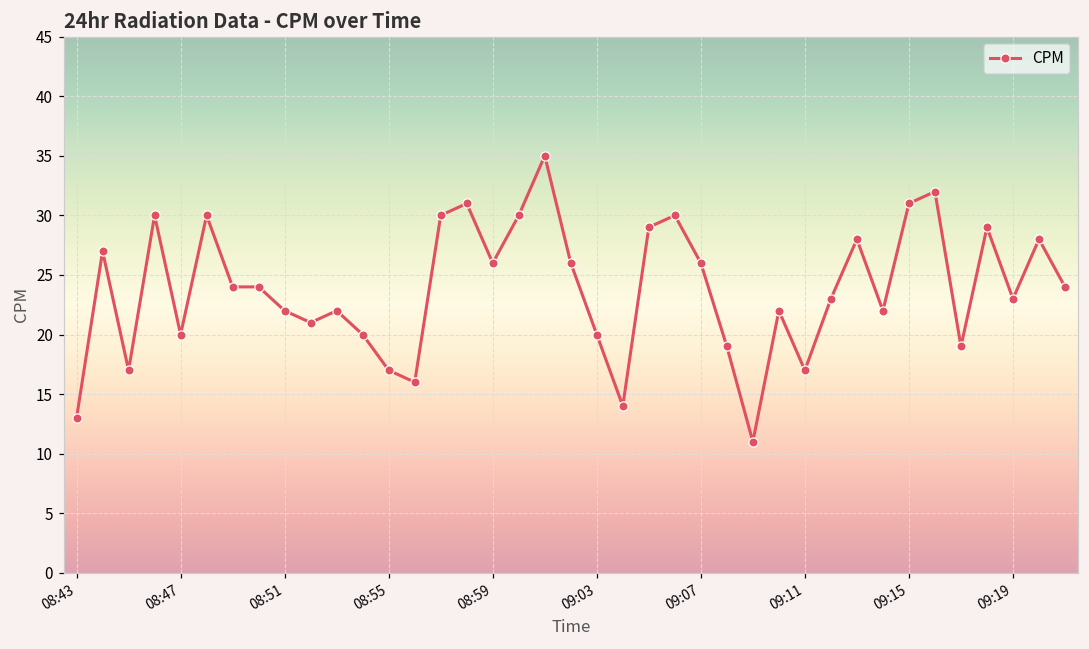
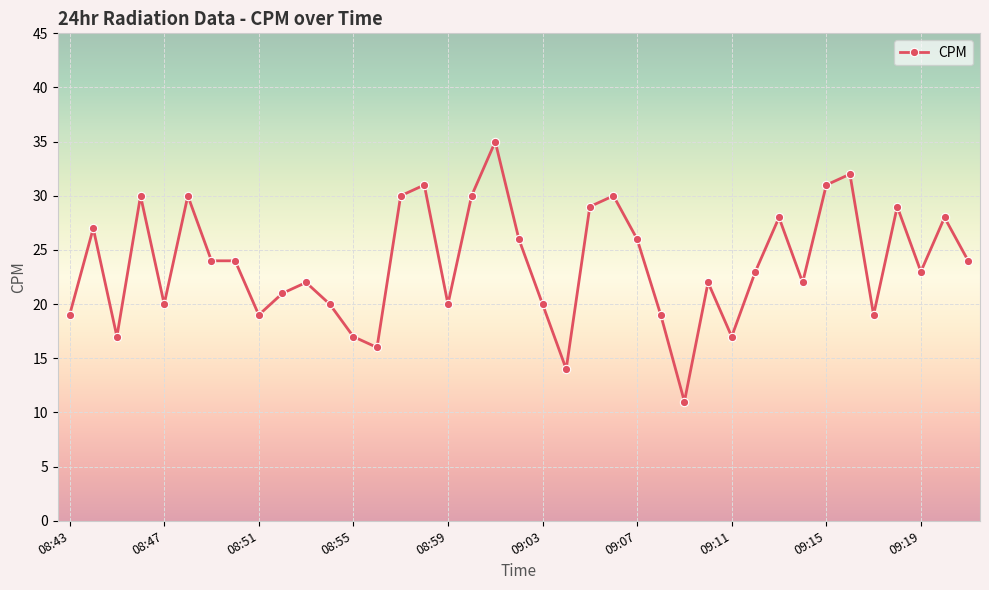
08:43: 13 -> 19
08:51: 22 -> 19
08:59: 26 -> 20
